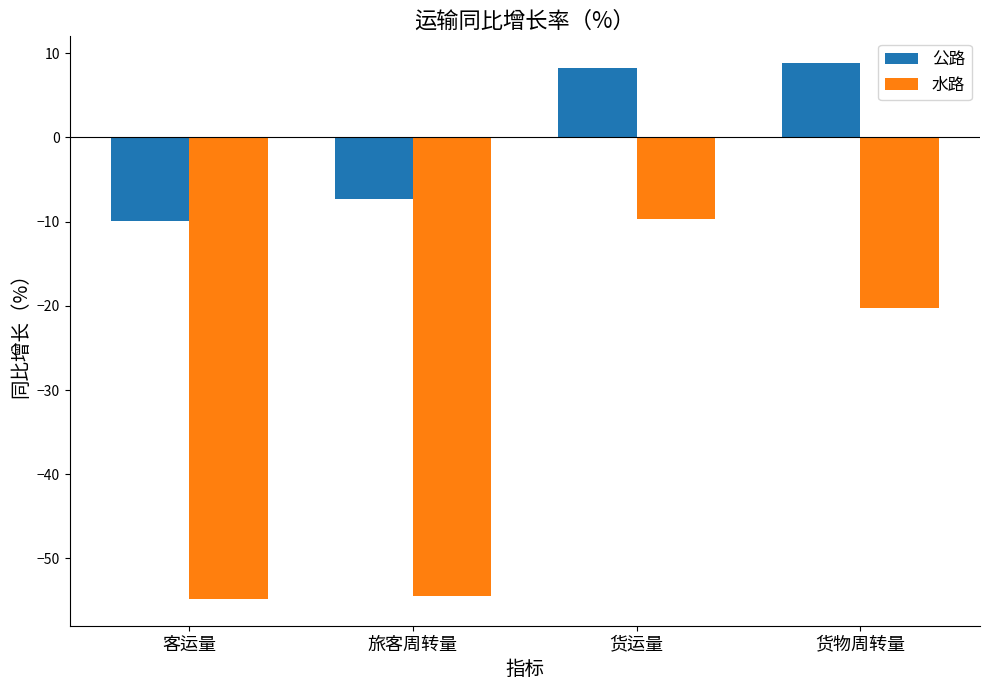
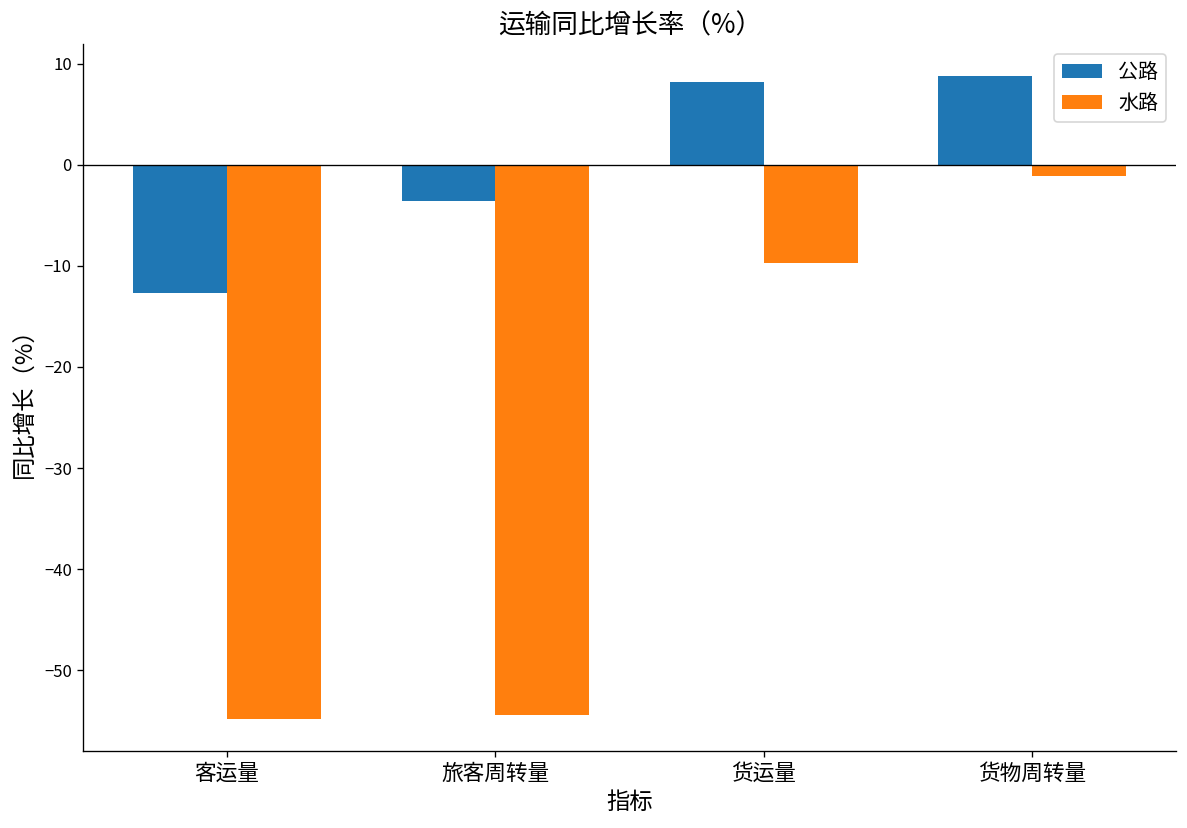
公路, 客运量: -10 -> -13
公路, 旅客周转量: -7 -> -4
水路, 货物周转量: -20 -> -1
